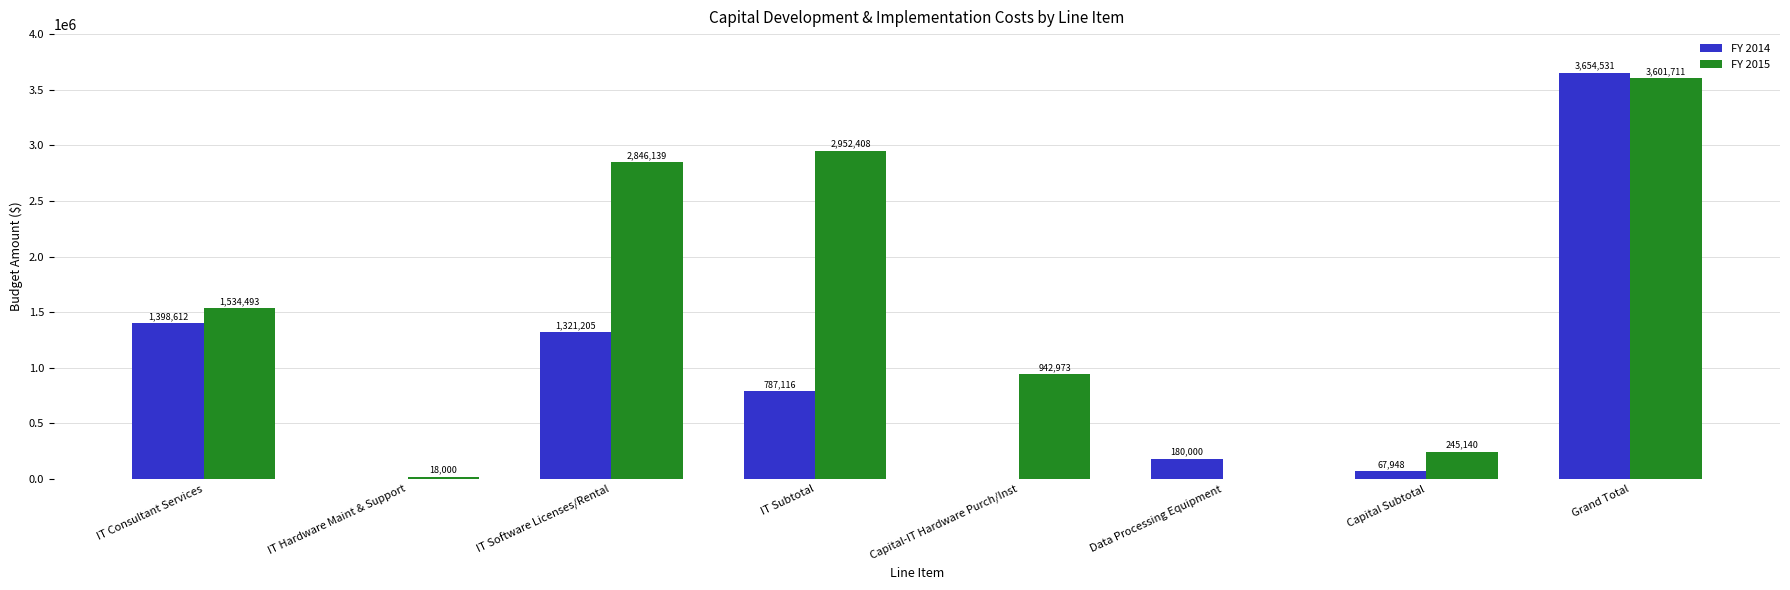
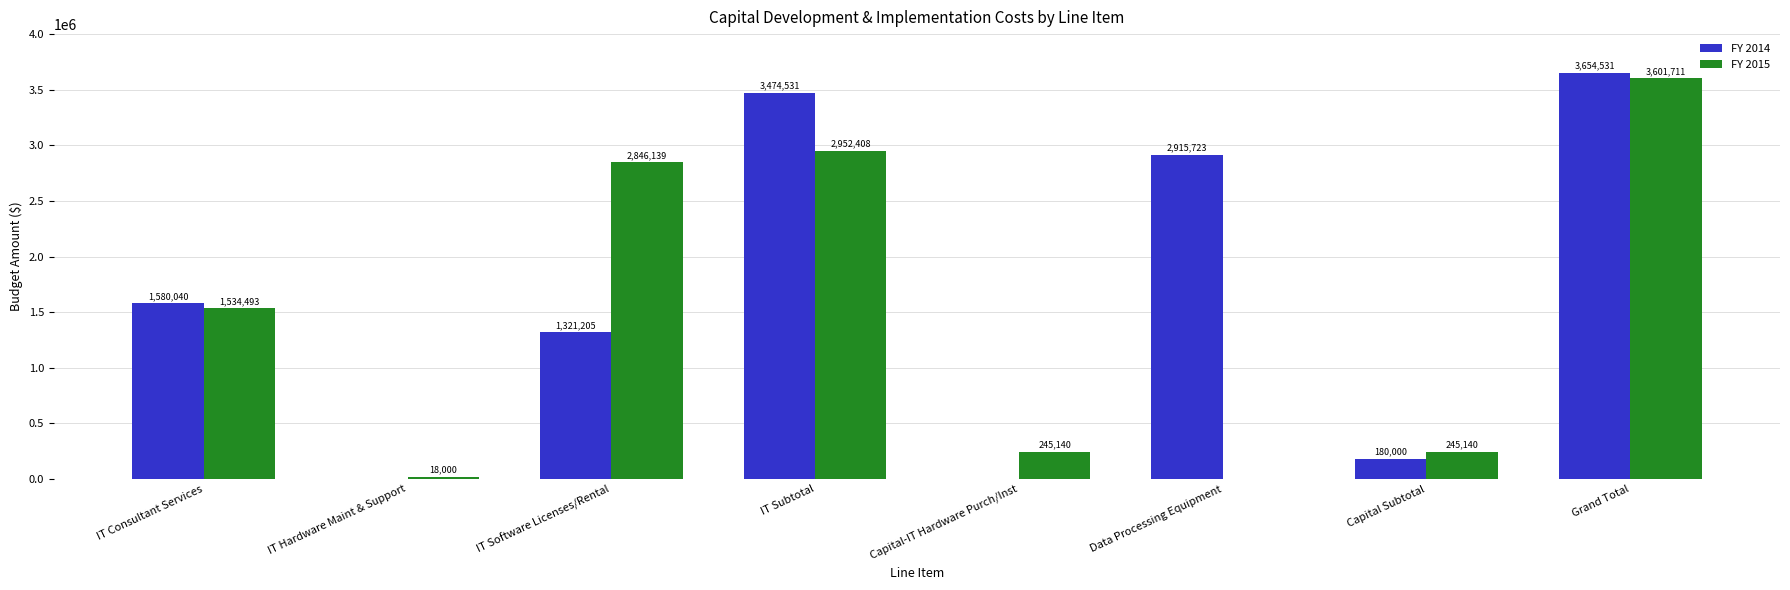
FY 2014, IT Consultant Services: 1,398,612 -> 1,580,040
FY 2014, IT Subtotal: 787,116 -> 3,474,531
FY 2015, Capital-IT Hardware Purch/Inst: 942,973 -> 245,140
FY 2014, Data Processing Equipment: 180,000 -> 2,915,723
FY 2014, Capital Subtotal: 67,948 -> 180,000
